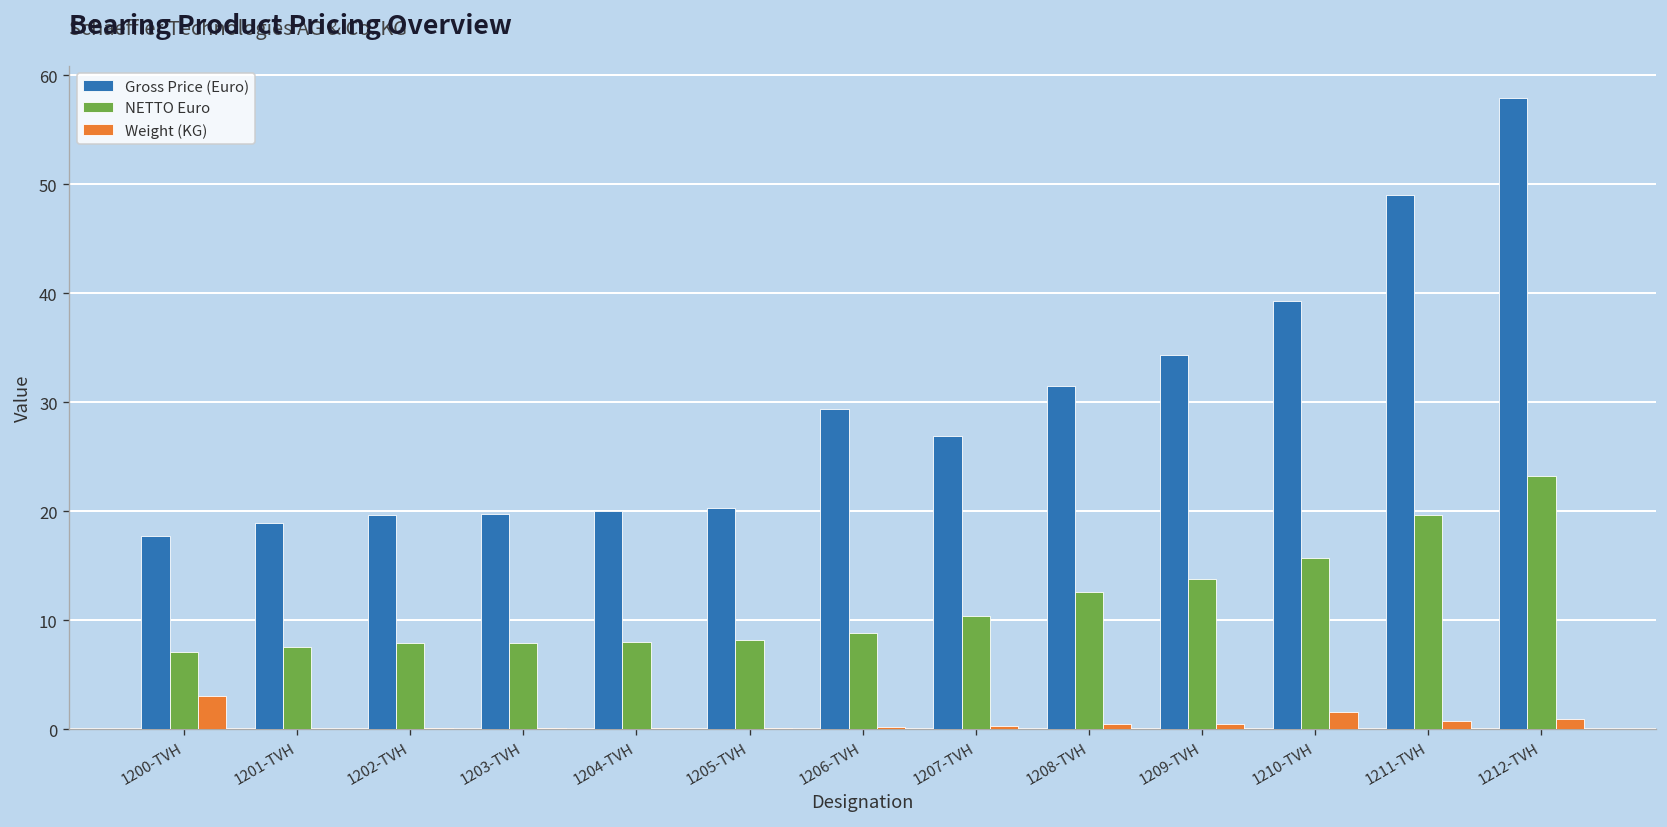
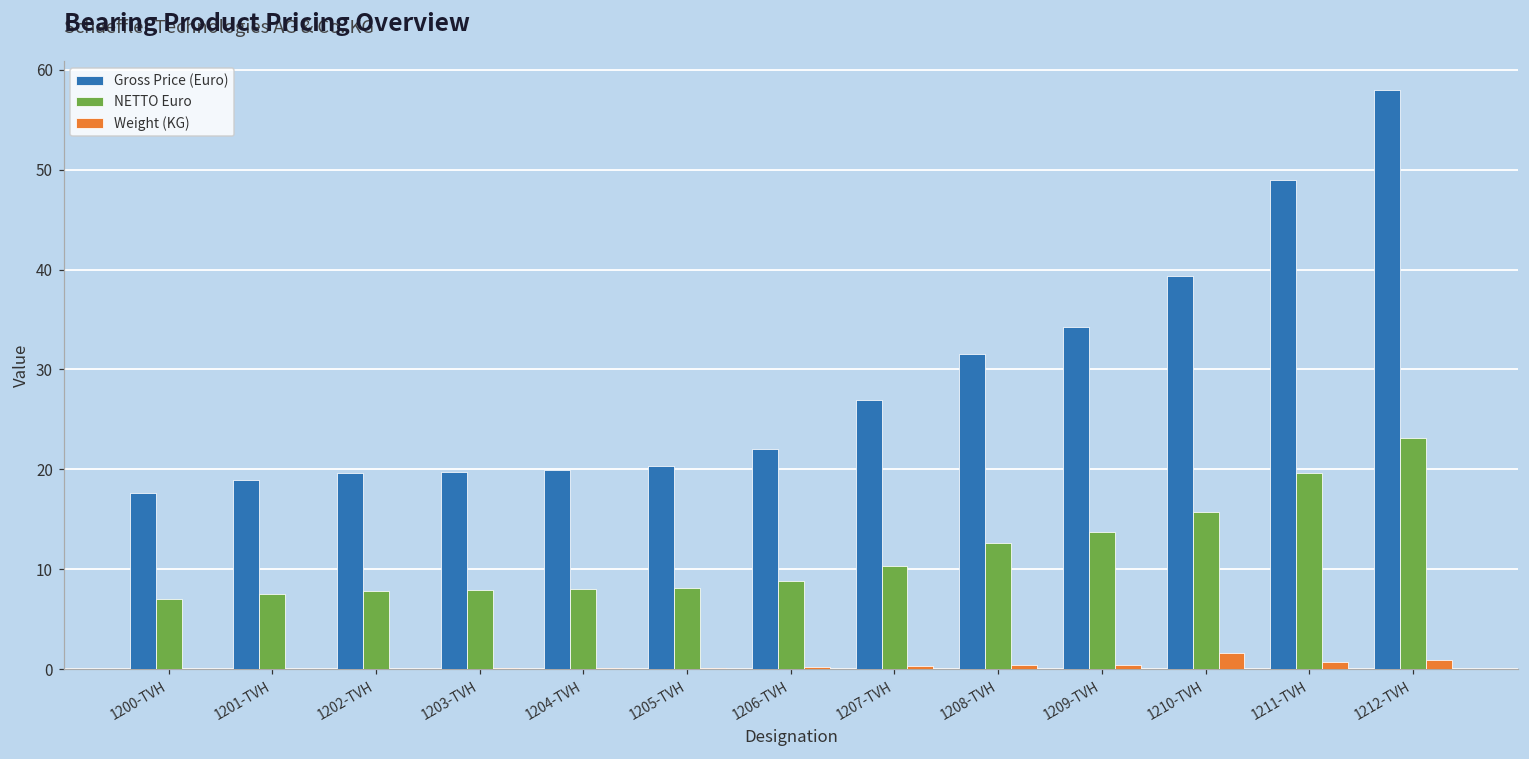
Weight (KG), 1200-TVH: 3 -> 0
Gross Price (Euro), 1206-TVH: 29 -> 22
